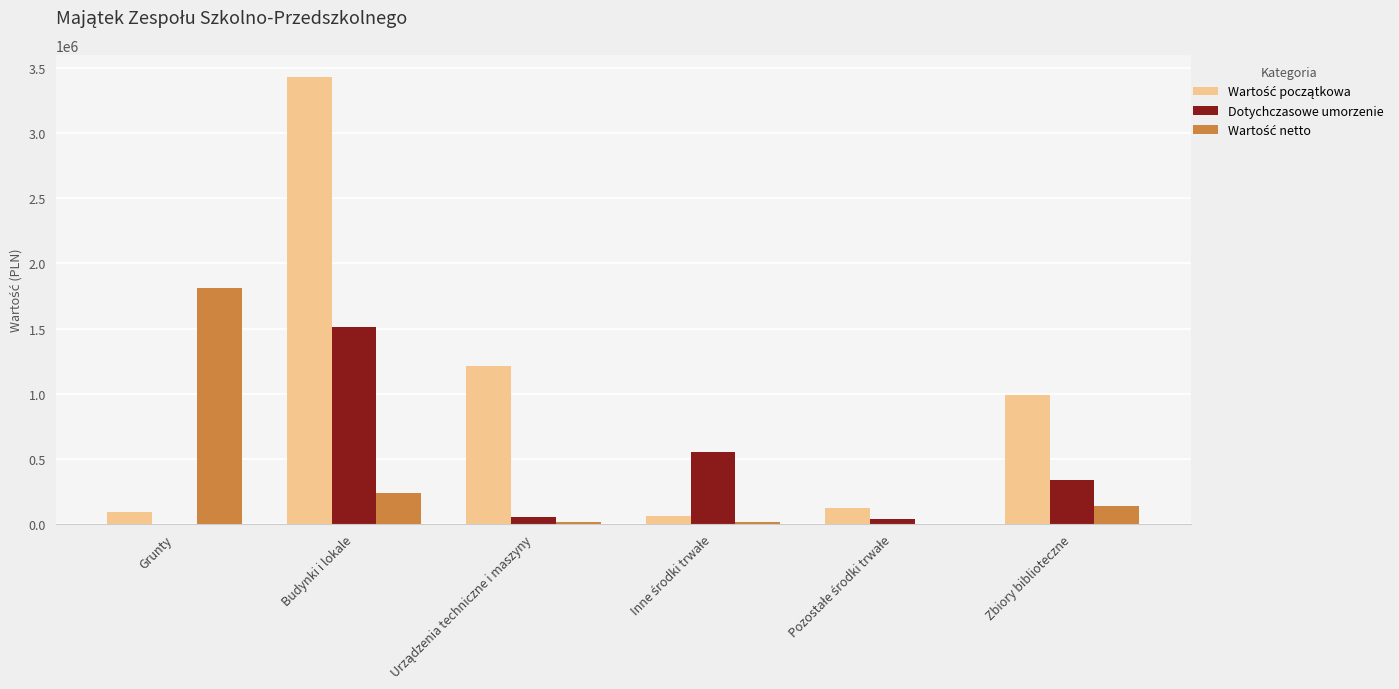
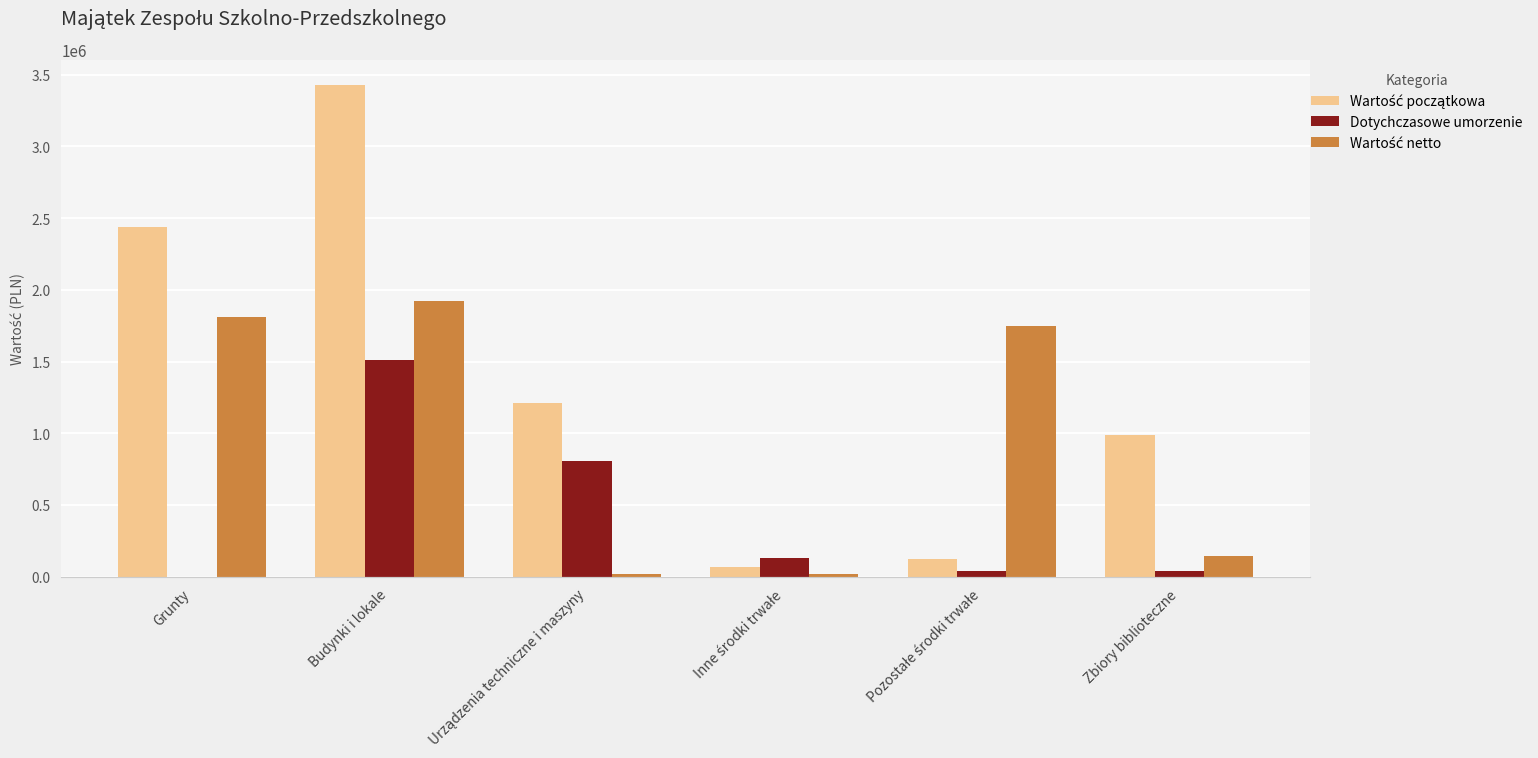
Wartość początkowa, Grunty: 90000 -> 2440000
Wartość netto, Budynki i lokale: 240000 -> 1920000
Dotychczasowe umorzenie, Urządzenia techniczne i maszyny: 50000 -> 810000
Dotychczasowe umorzenie, Inne środki trwałe: 550000 -> 130000
Wartość netto, Pozostałe środki trwałe: 0 -> 1750000
Dotychczasowe umorzenie, Zbiory biblioteczne: 340000 -> 40000
